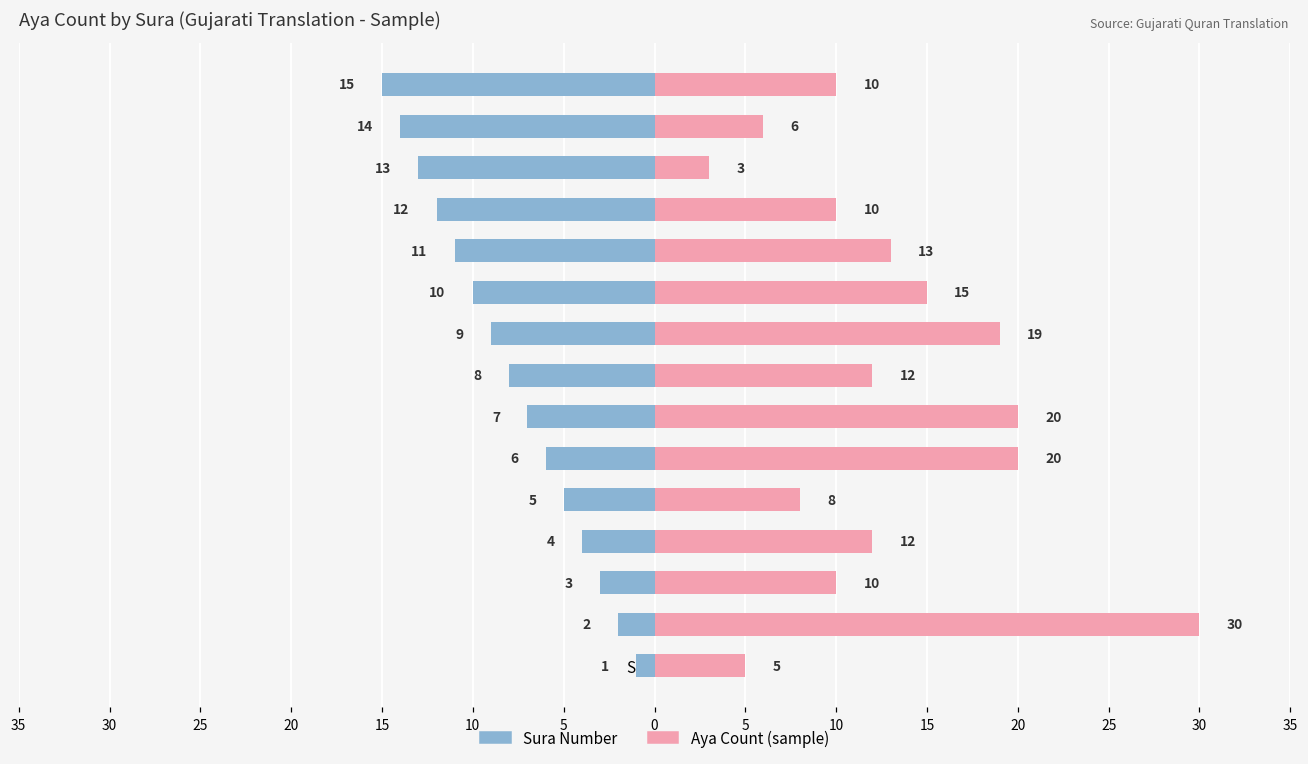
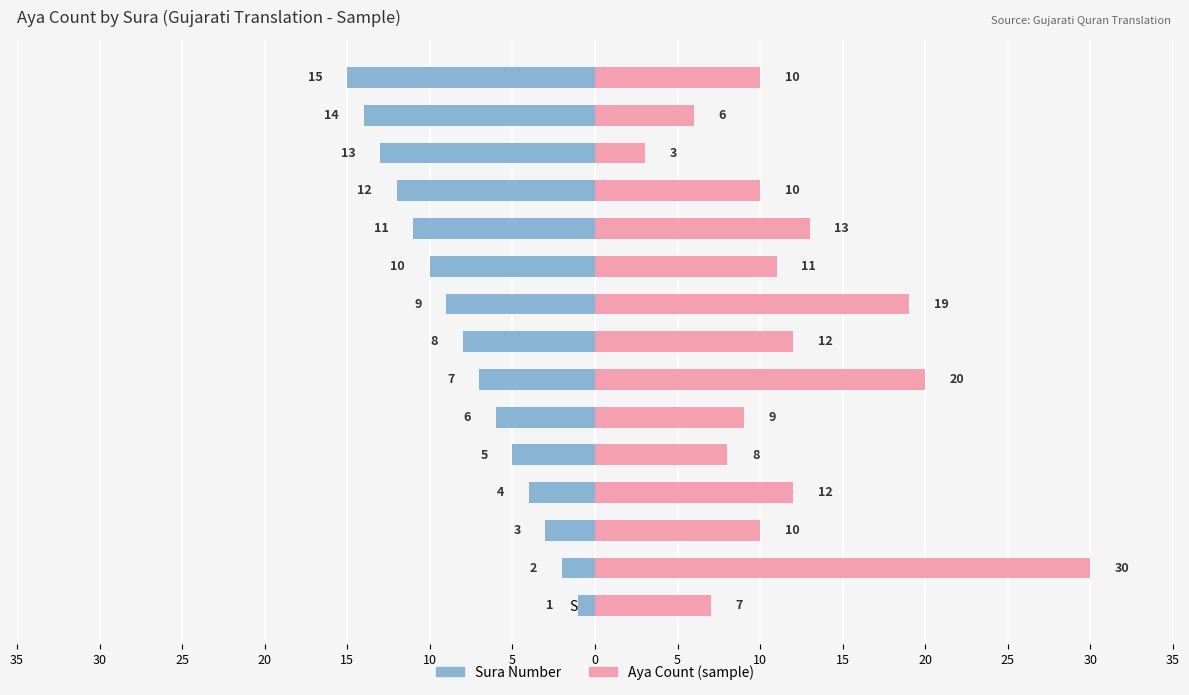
Aya Count (sample), Sura 10: 15 -> 11
Aya Count (sample), Sura 6: 20 -> 9
Aya Count (sample), Sura 1: 5 -> 7
